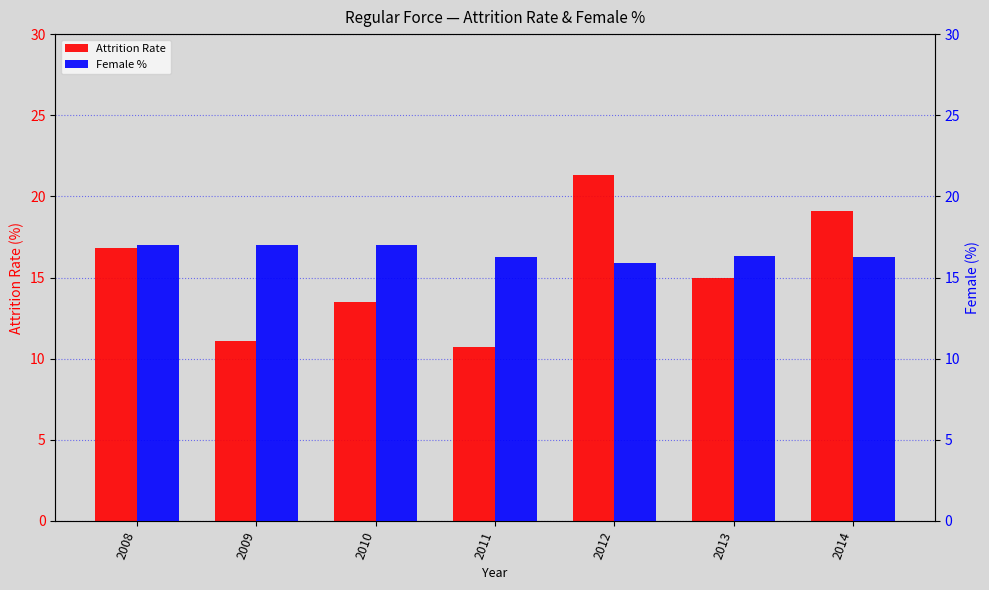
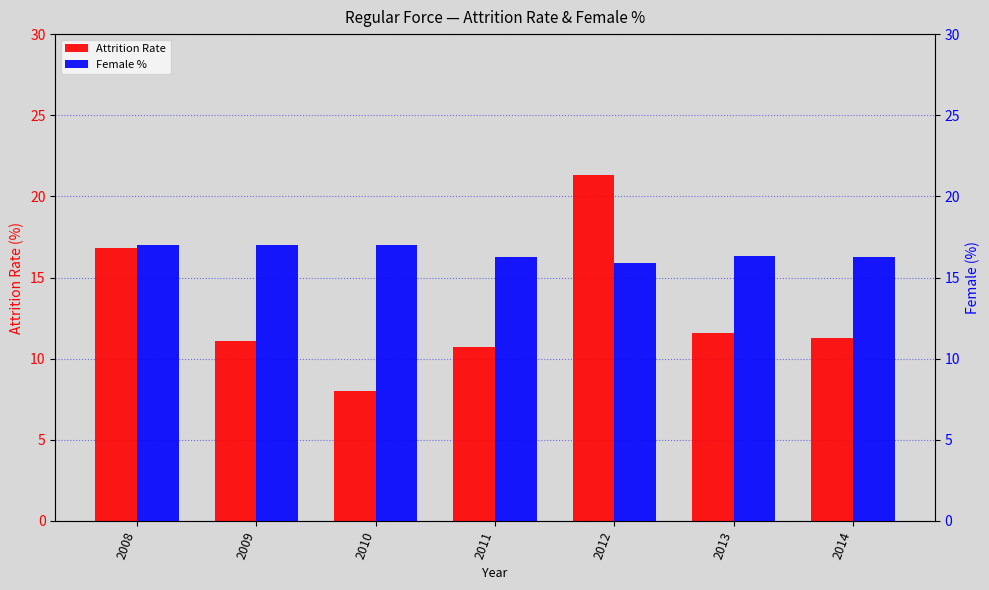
Attrition Rate, 2010: 13.5 -> 8.0
Attrition Rate, 2013: 15.0 -> 11.6
Attrition Rate, 2014: 19.1 -> 11.3
